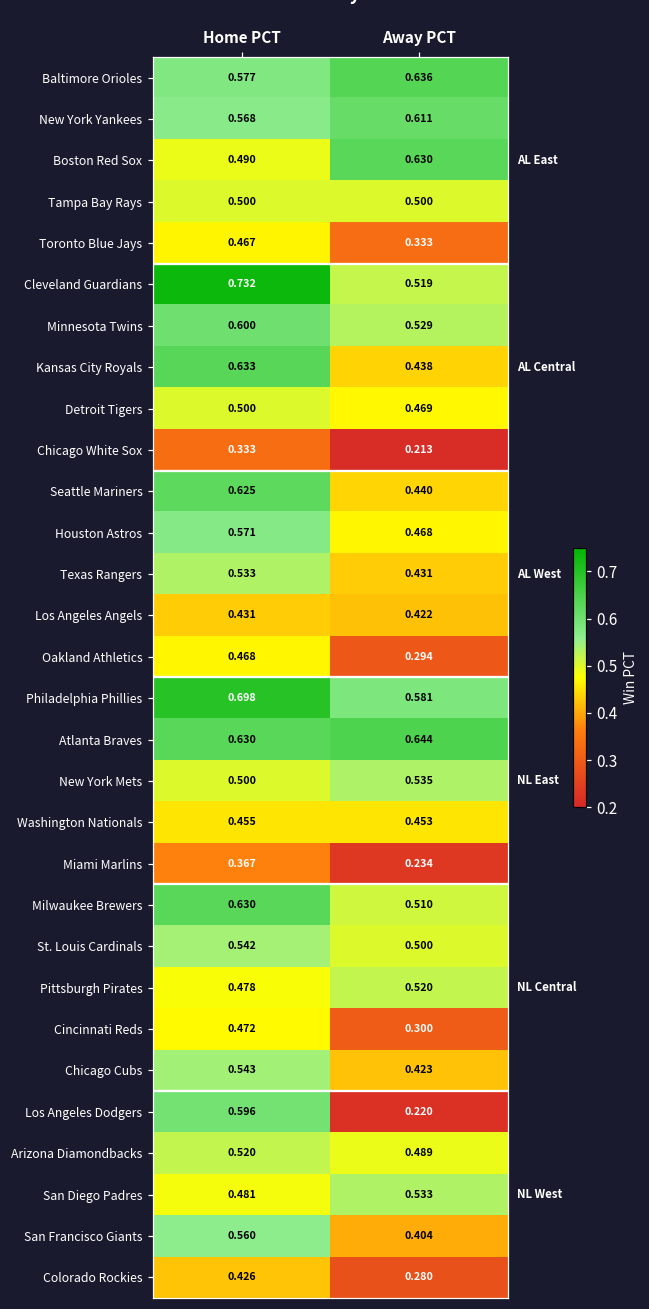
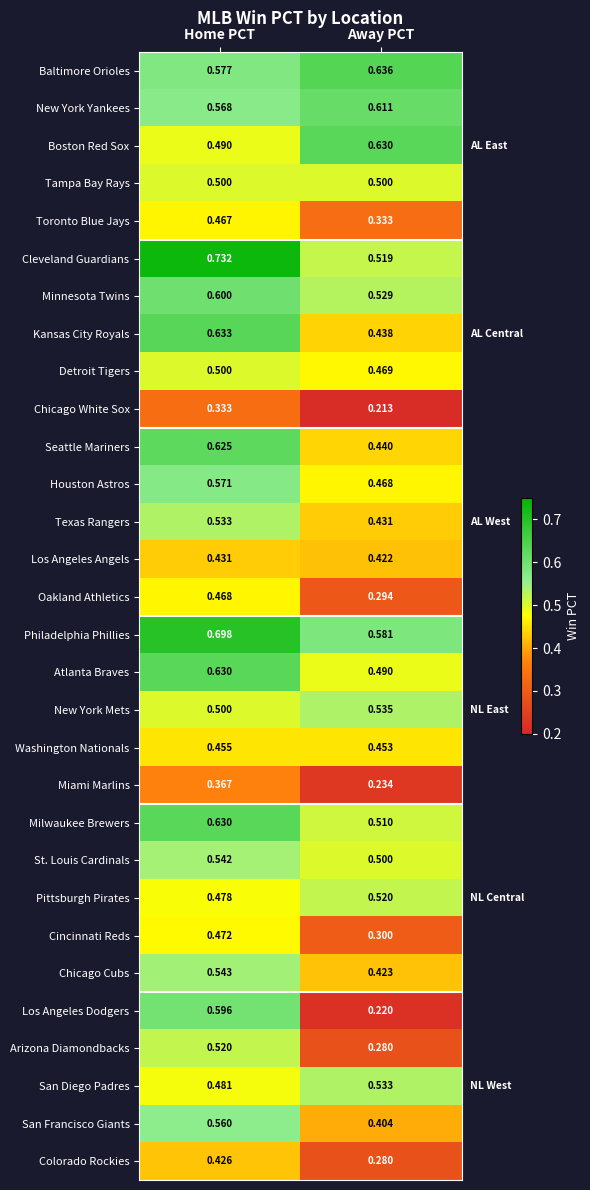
Atlanta Braves, Away PCT: 0.644 -> 0.490
Arizona Diamondbacks, Away PCT: 0.489 -> 0.280
